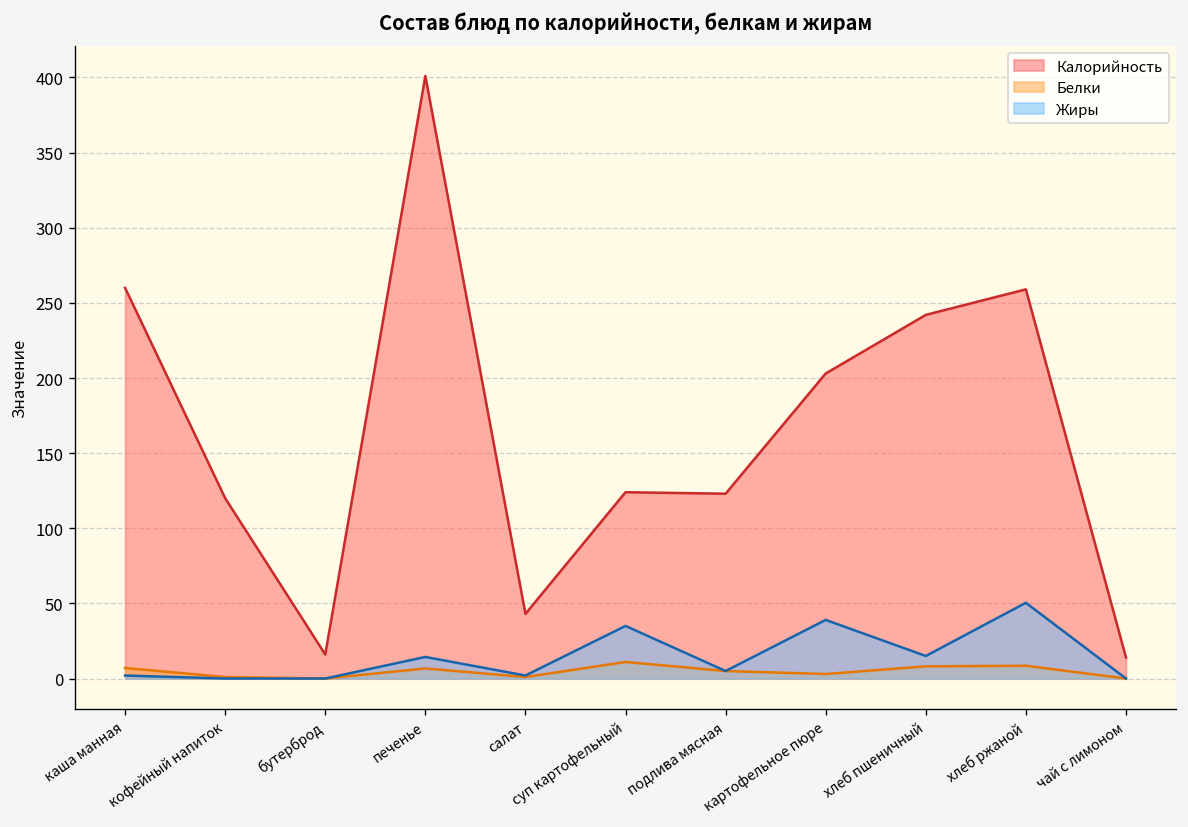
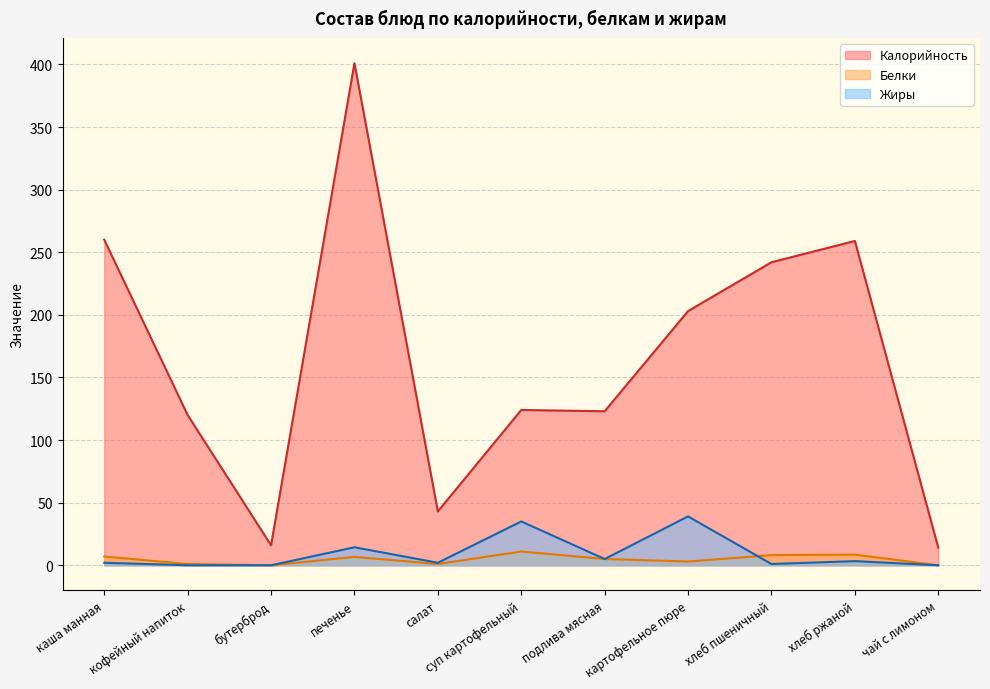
Жиры, хлеб пшеничный: 15 -> 1
Жиры, хлеб ржаной: 50 -> 3
